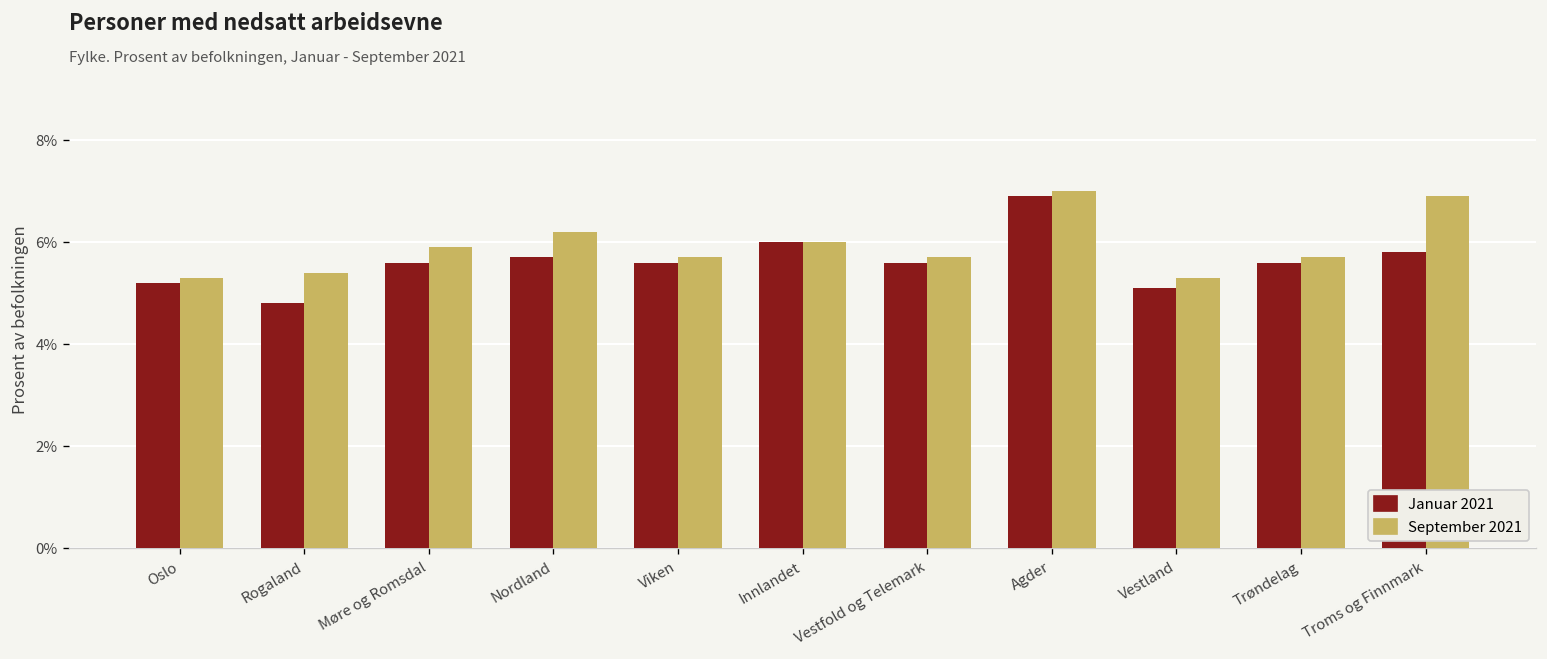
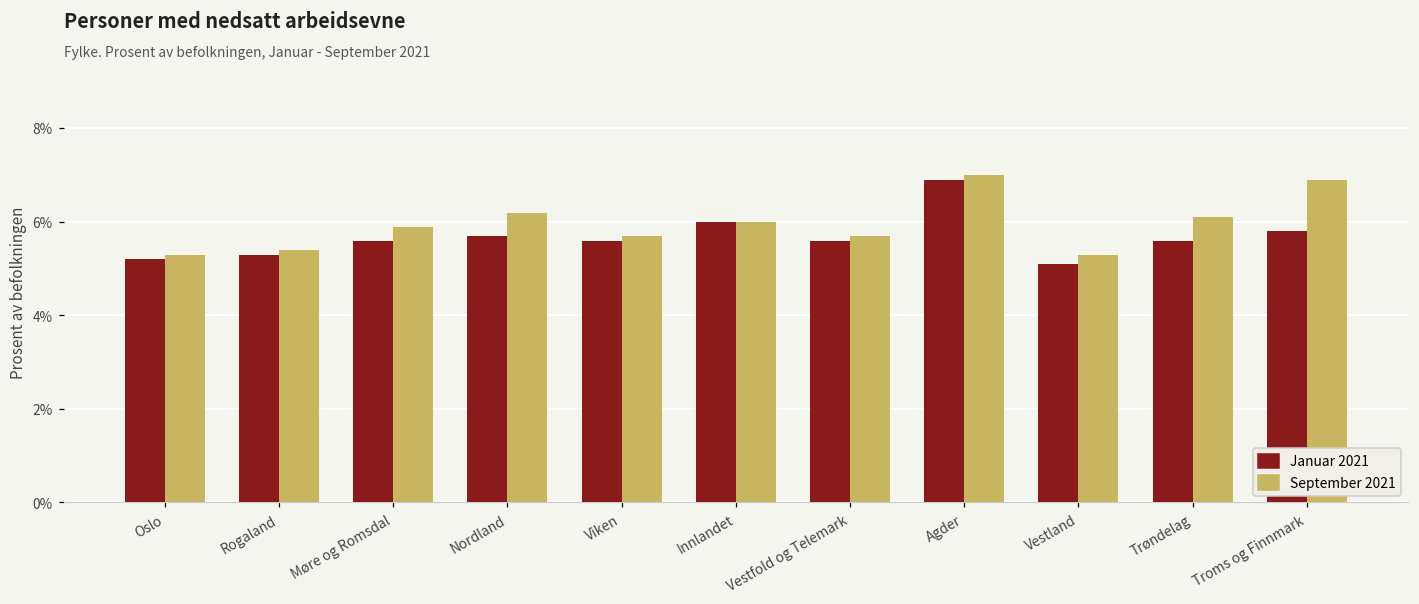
Januar 2021, Rogaland: 4.8% -> 5.3%
September 2021, Trøndelag: 5.7% -> 6.1%
